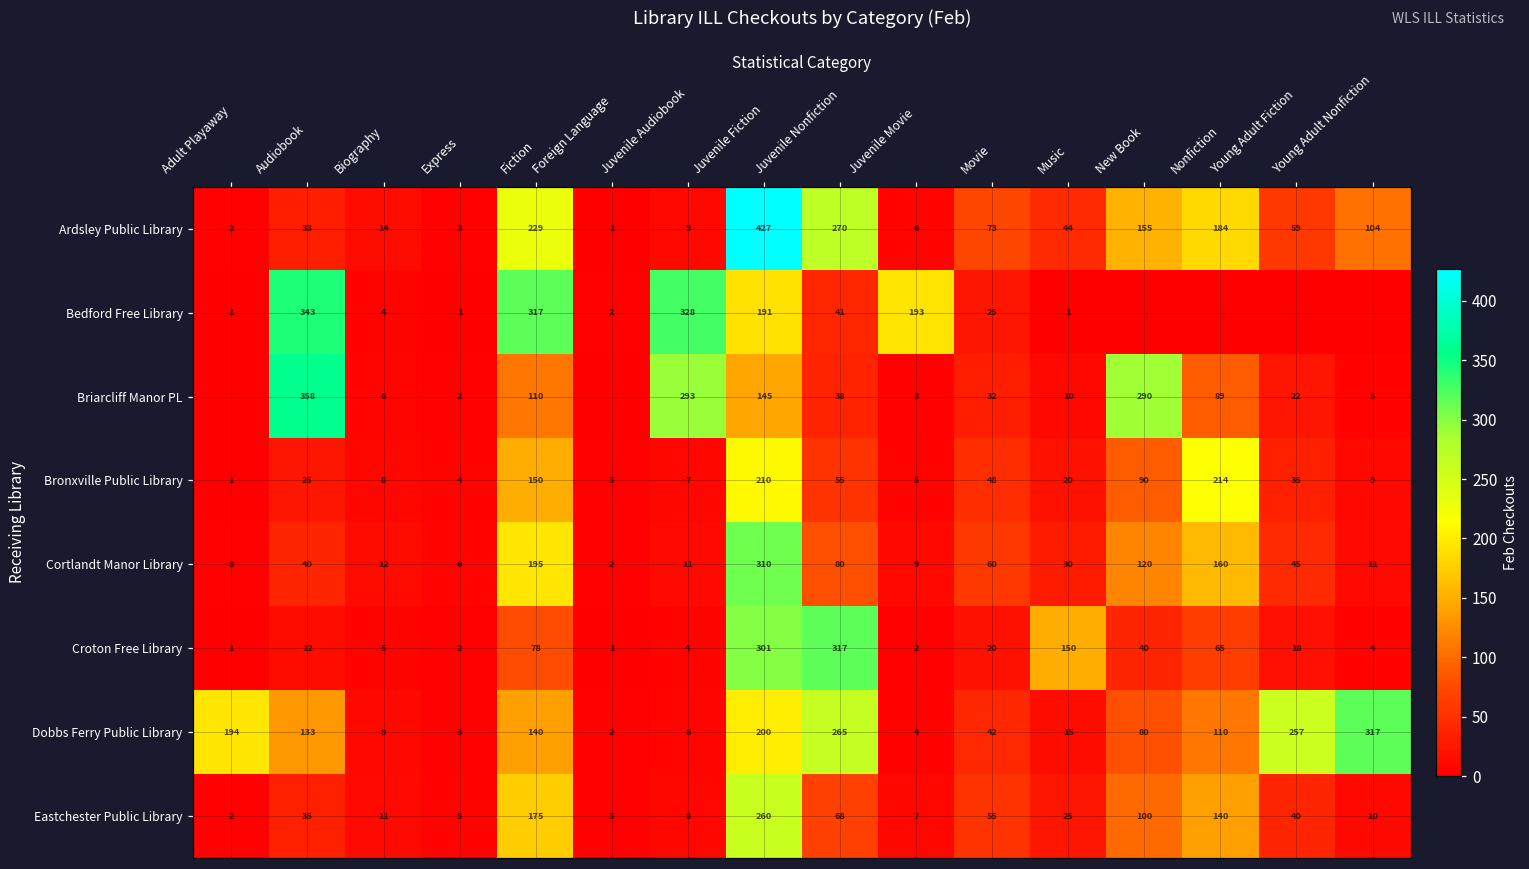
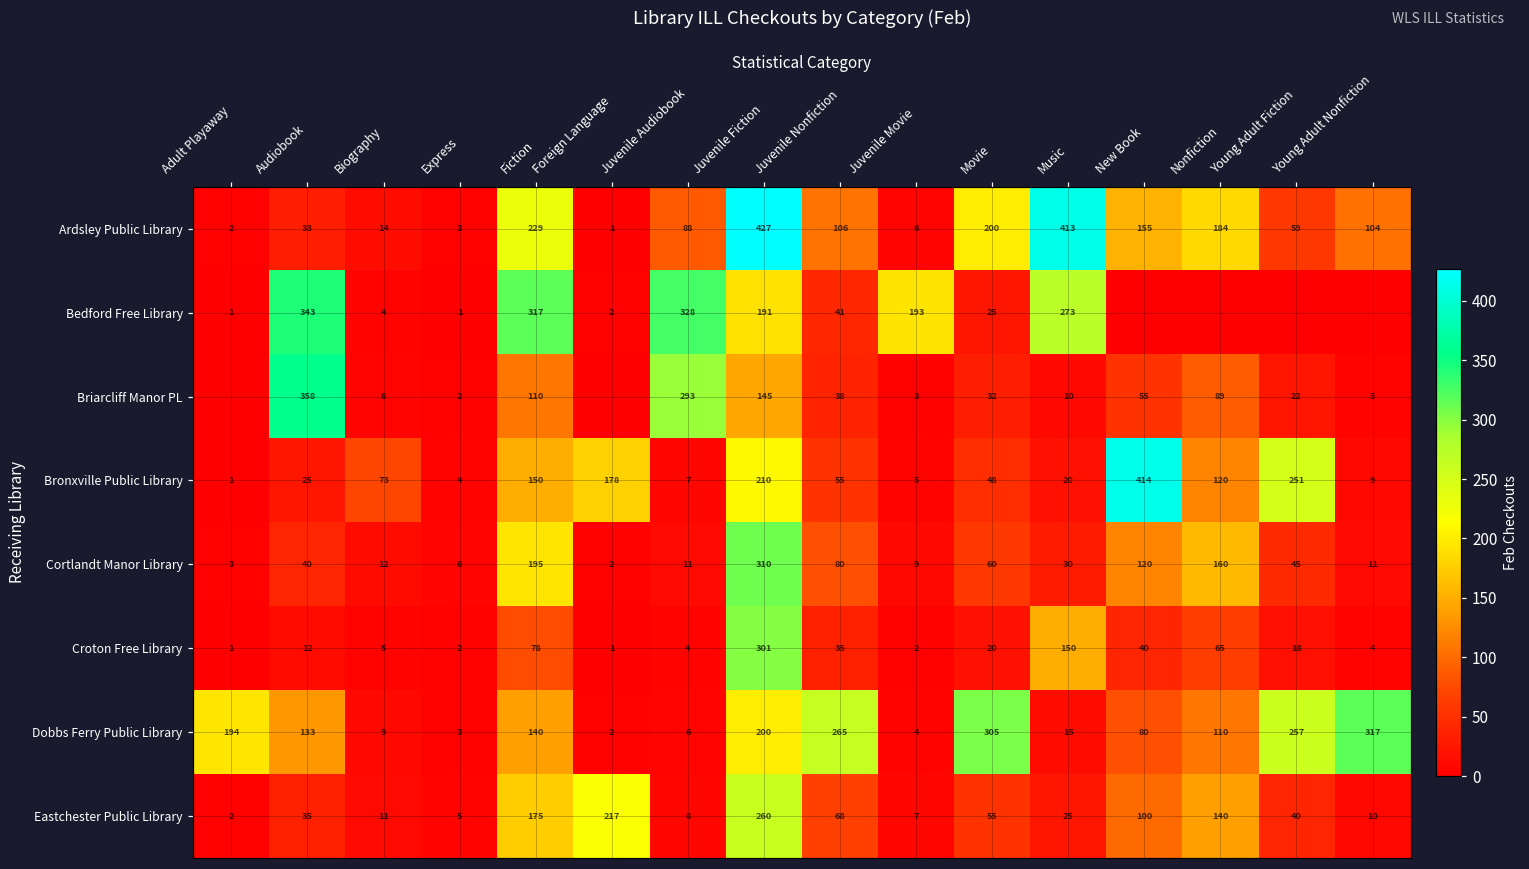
Ardsley Public Library, Juvenile Audiobook: 9 -> 88
Ardsley Public Library, Juvenile Nonfiction: 270 -> 106
Ardsley Public Library, Movie: 73 -> 200
Ardsley Public Library, Music: 44 -> 413
Bedford Free Library, Music: 1 -> 273
Briarcliff Manor PL, New Book: 290 -> 55
Bronxville Public Library, Biography: 8 -> 73
Bronxville Public Library, Foreign Language: 3 -> 178
Bronxville Public Library, New Book: 90 -> 414
Bronxville Public Library, Nonfiction: 214 -> 120
Bronxville Public Library, Young Adult Fiction: 35 -> 251
Croton Free Library, Juvenile Nonfiction: 317 -> 35
Dobbs Ferry Public Library, Movie: 42 -> 305
Eastchester Public Library, Foreign Language: 3 -> 217
